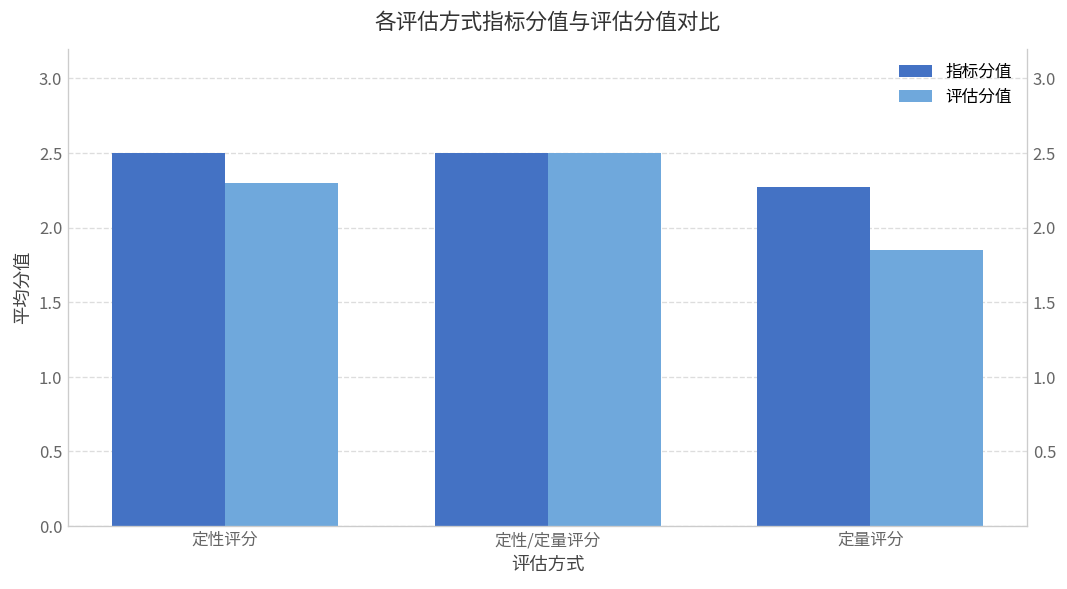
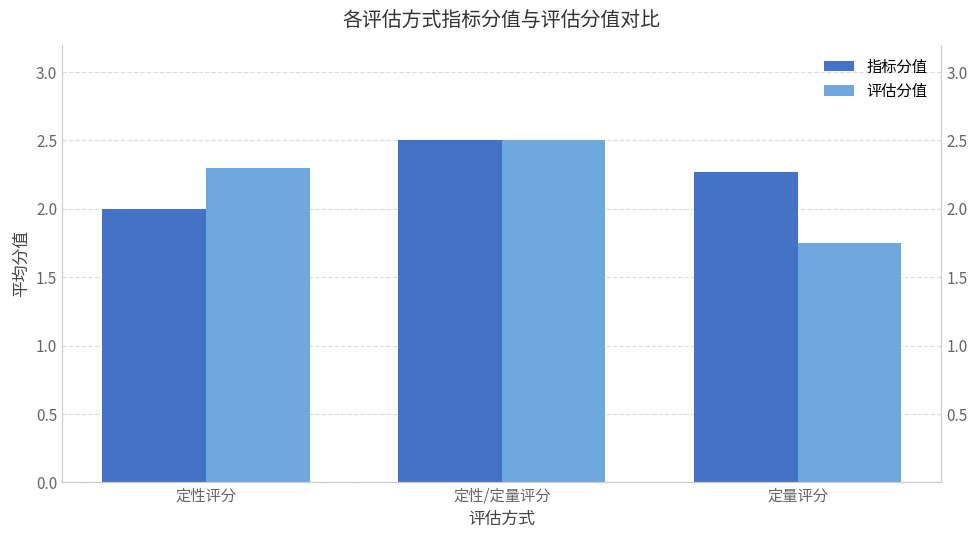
指标分值, 定性评分: 2.5 -> 2.0
评估分值, 定量评分: 1.85 -> 1.75
